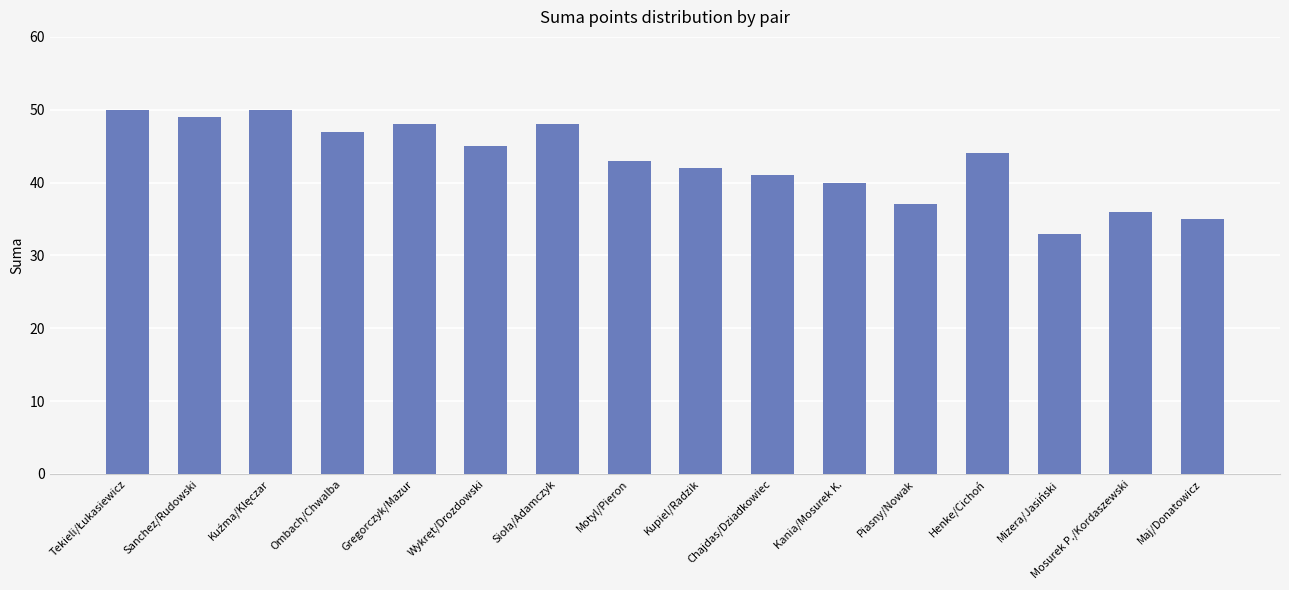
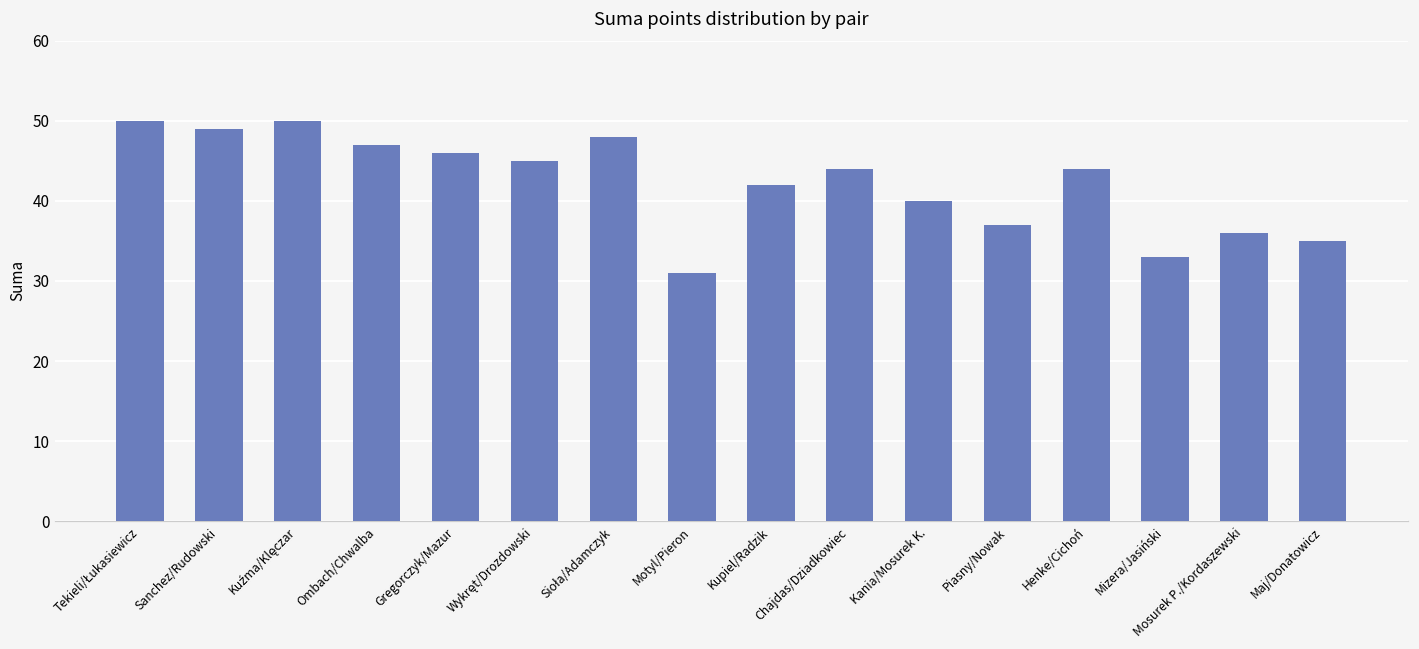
Gregorczyk/Mazur: 48 -> 46
Motyl/Pieron: 43 -> 31
Chajdas/Dziadkowiec: 41 -> 44
